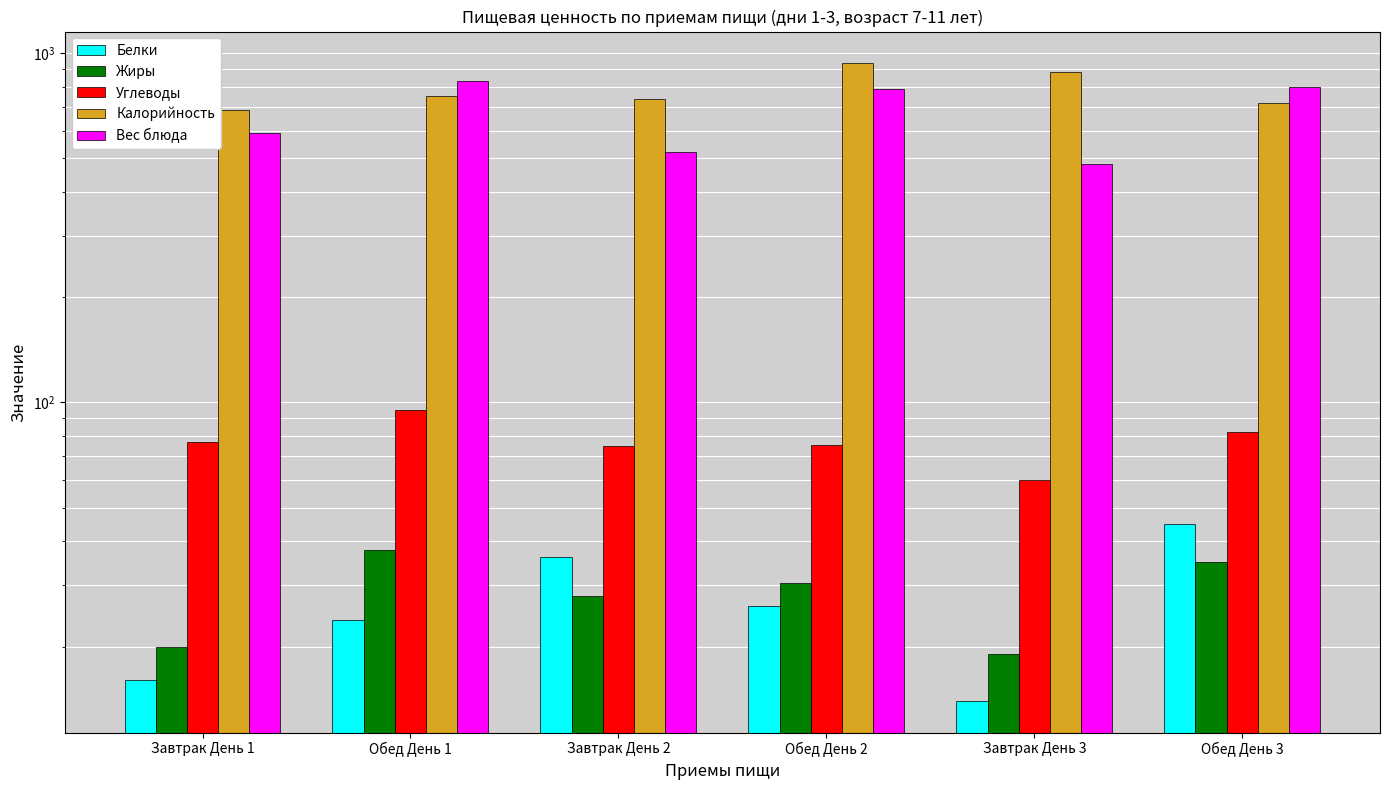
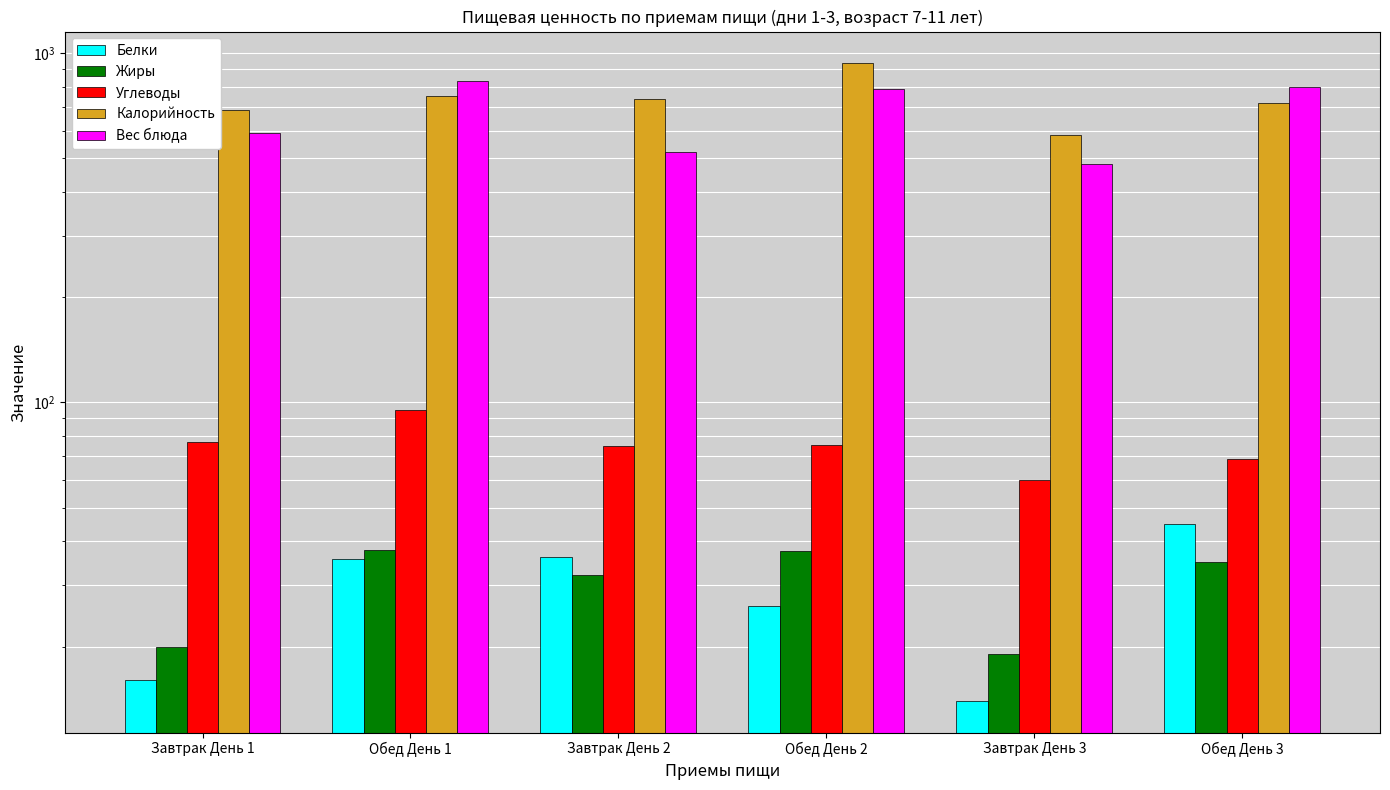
Белки, Обед День 1: 24 -> 36
Жиры, Завтрак День 2: 28 -> 32
Жиры, Обед День 2: 30 -> 38
Калорийность, Завтрак День 3: 880 -> 580
Углеводы, Обед День 3: 82 -> 69
